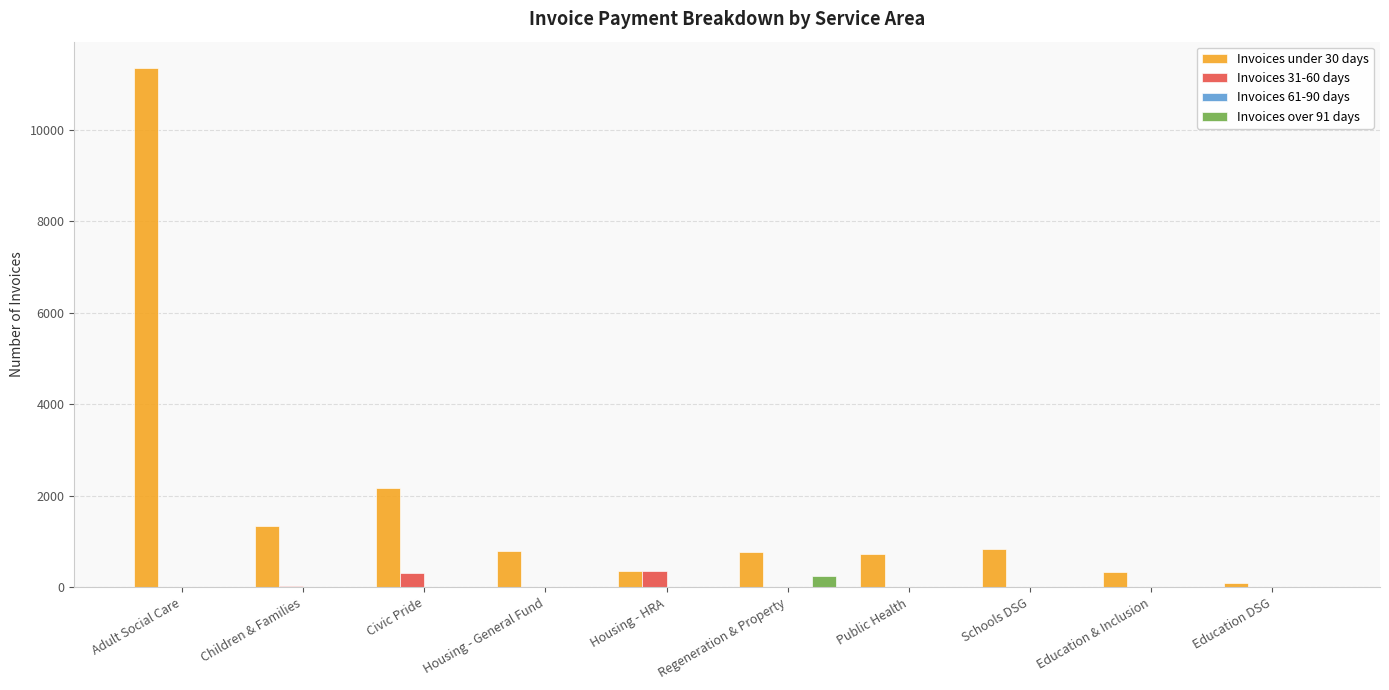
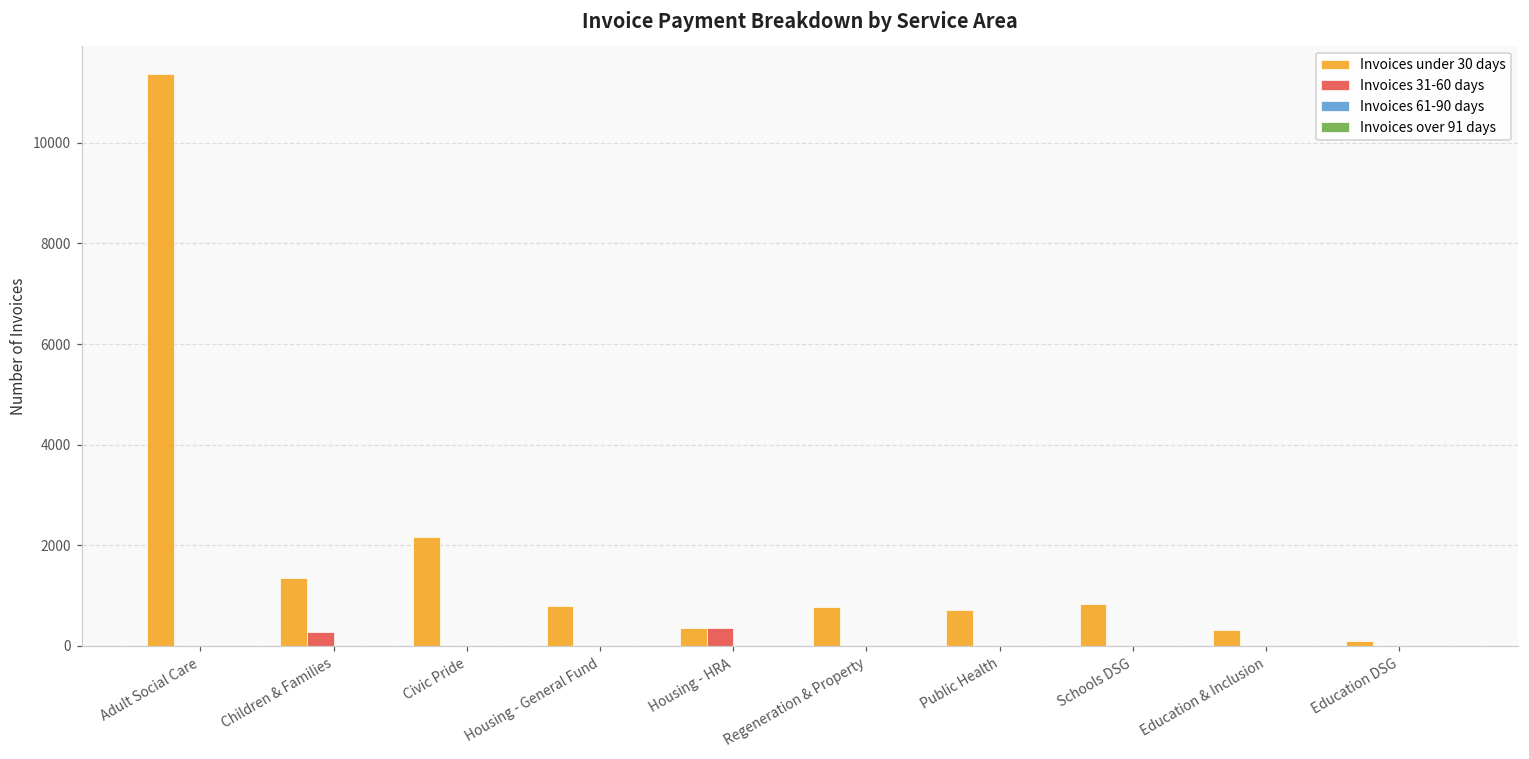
Invoices 31-60 days, Children & Families: 0 -> 300
Invoices 31-60 days, Civic Pride: 300 -> 0
Invoices over 91 days, Regeneration & Property: 300 -> 0
